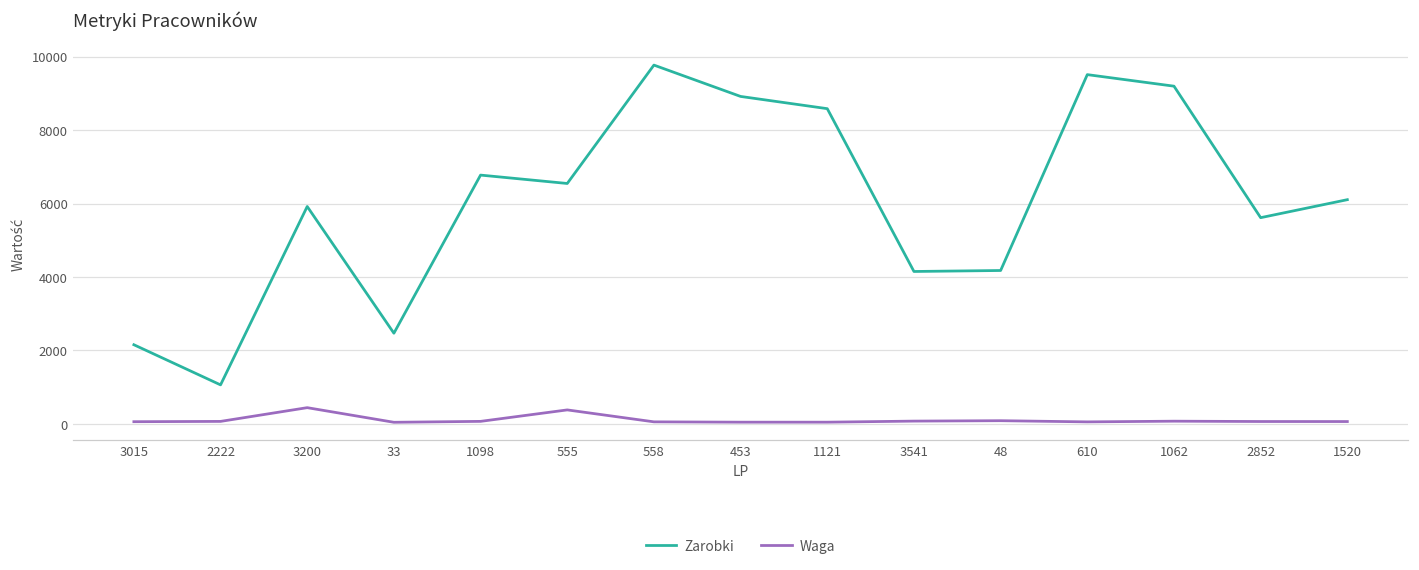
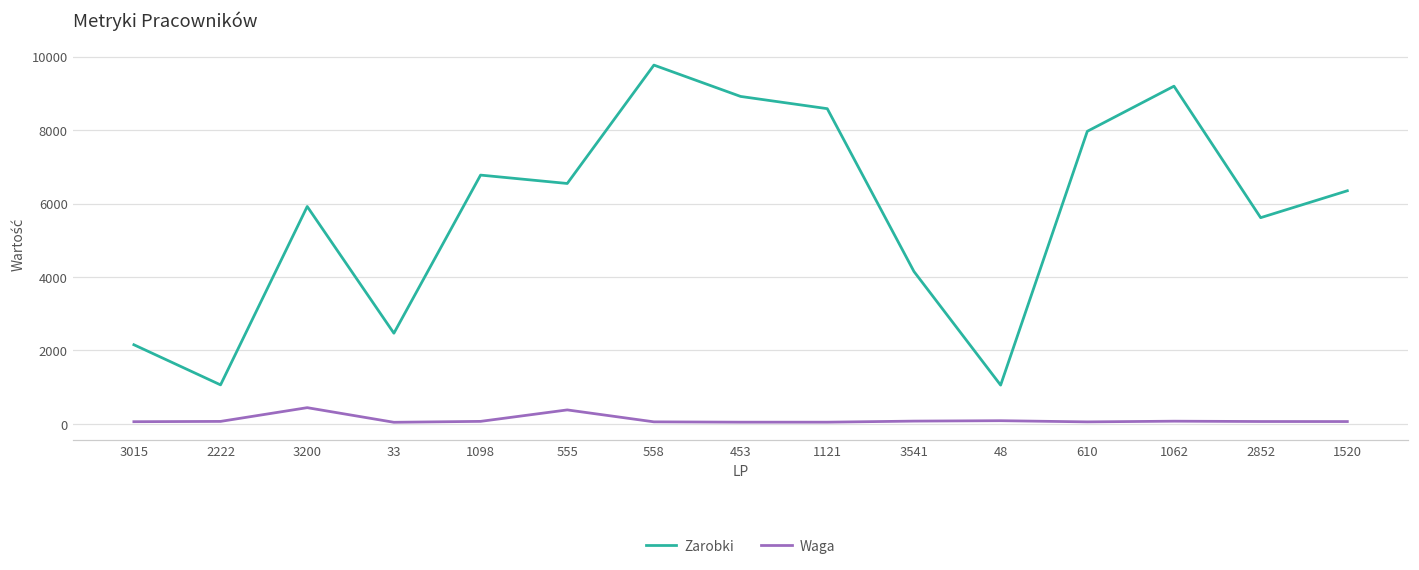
Zarobki, 48: 4200 -> 1100
Zarobki, 610: 9500 -> 8000
Zarobki, 1520: 6100 -> 6300
